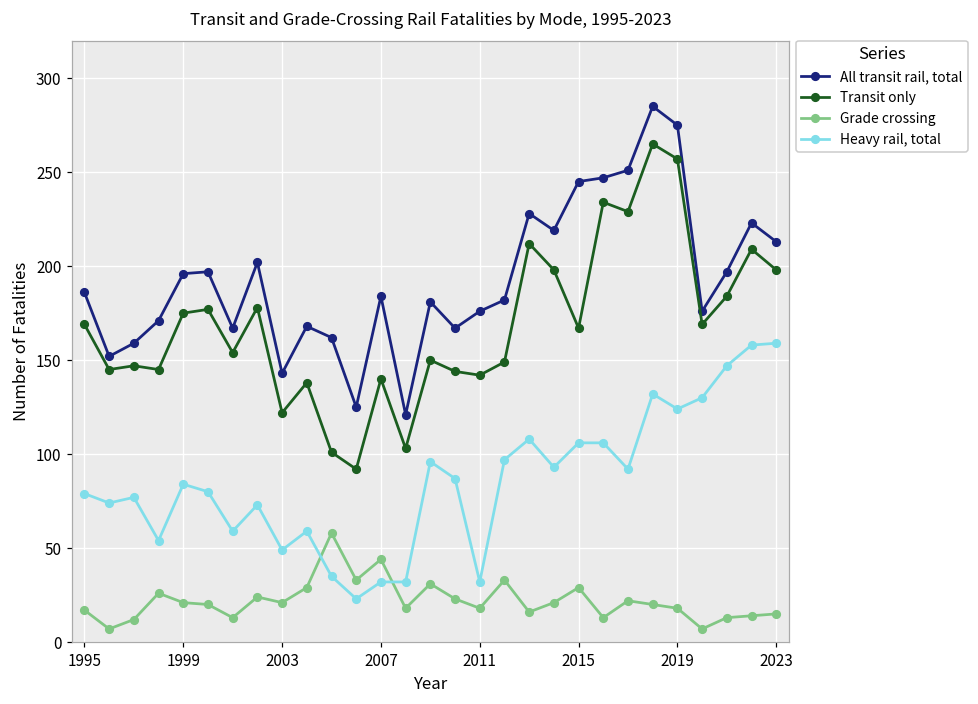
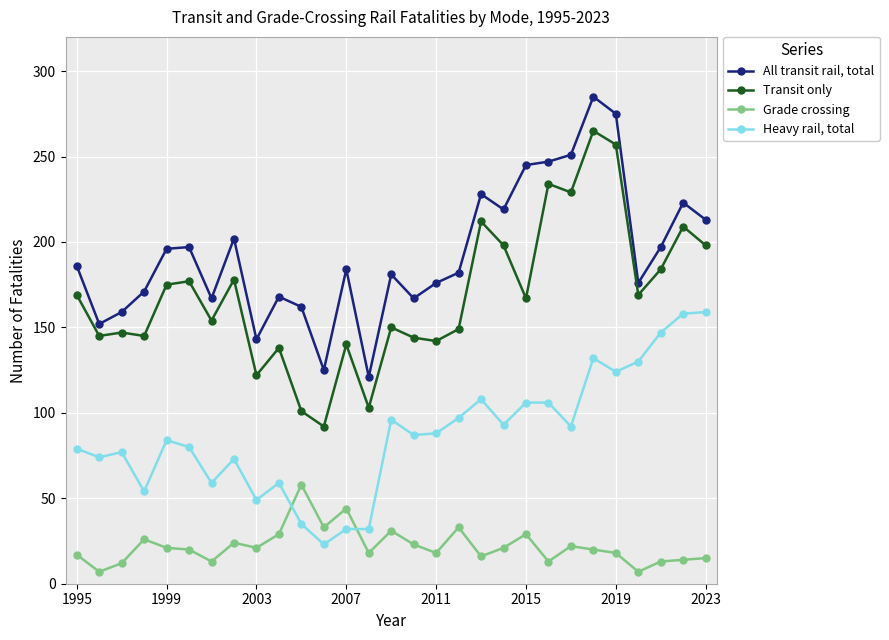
Heavy rail, total, 2011: 32 -> 88
